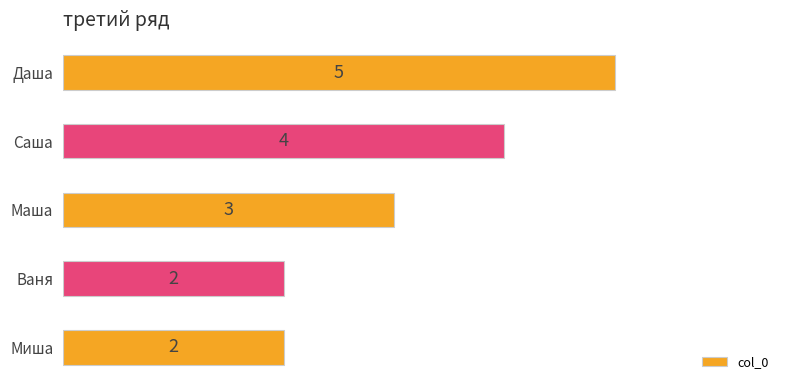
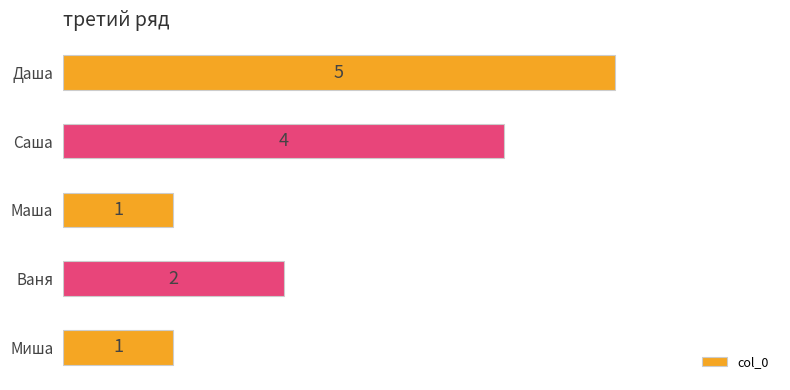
Маша: 3 -> 1
Миша: 2 -> 1
